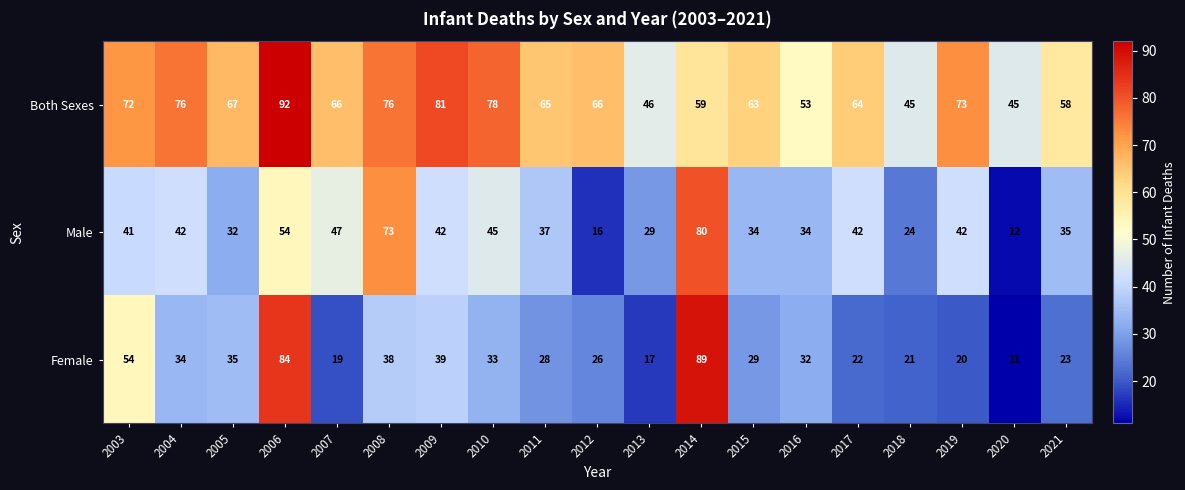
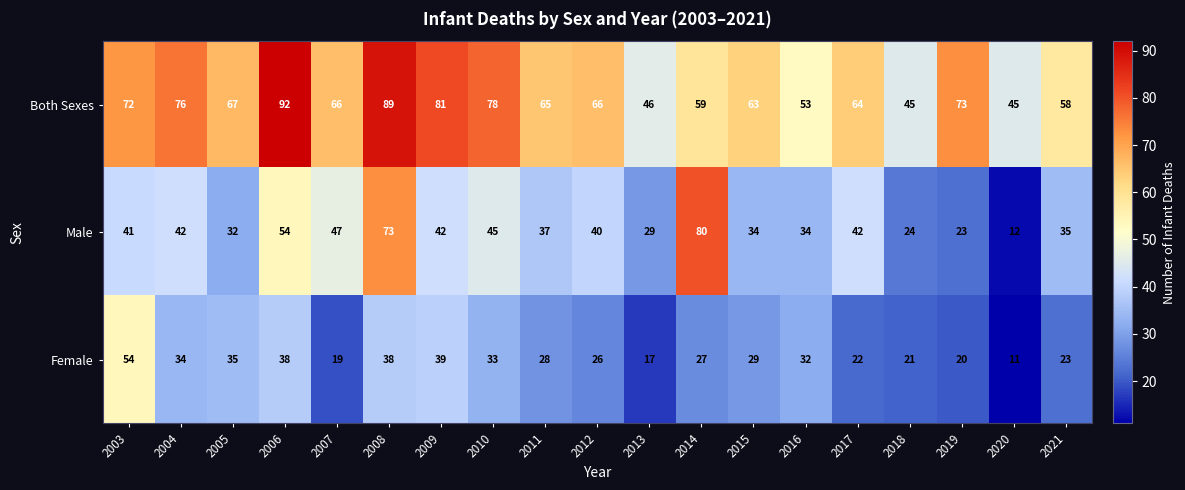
Both Sexes, 2008: 76 -> 89
Male, 2012: 16 -> 40
Male, 2019: 42 -> 23
Female, 2006: 84 -> 38
Female, 2014: 89 -> 27
